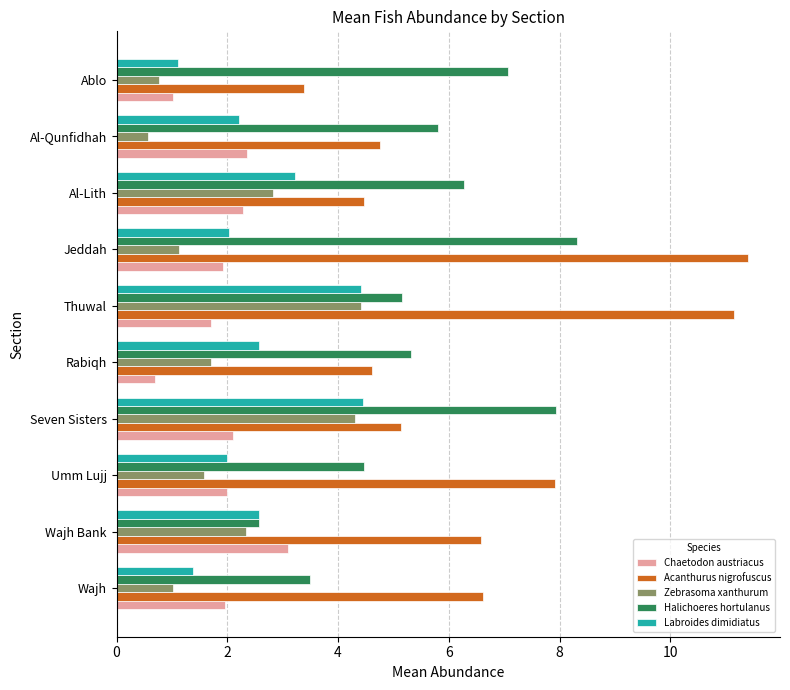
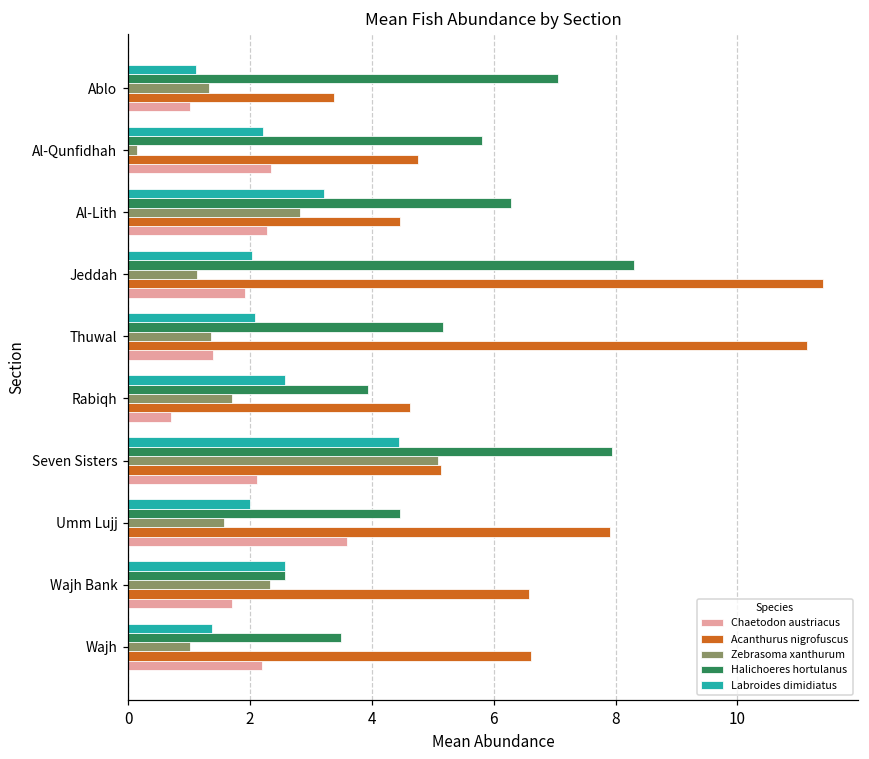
Zebrasoma xanthurum, Ablo: 0.8 -> 1.3
Zebrasoma xanthurum, Al-Qunfidhah: 0.6 -> 0.2
Labroides dimidiatus, Thuwal: 4.4 -> 2.1
Zebrasoma xanthurum, Thuwal: 4.4 -> 1.4
Chaetodon austriacus, Thuwal: 1.7 -> 1.4
Halichoeres hortulanus, Rabiqh: 5.3 -> 3.9
Zebrasoma xanthurum, Seven Sisters: 4.3 -> 5.1
Chaetodon austriacus, Umm Lujj: 2.0 -> 3.6
Chaetodon austriacus, Wajh Bank: 3.1 -> 1.7
Chaetodon austriacus, Wajh: 2.0 -> 2.2
